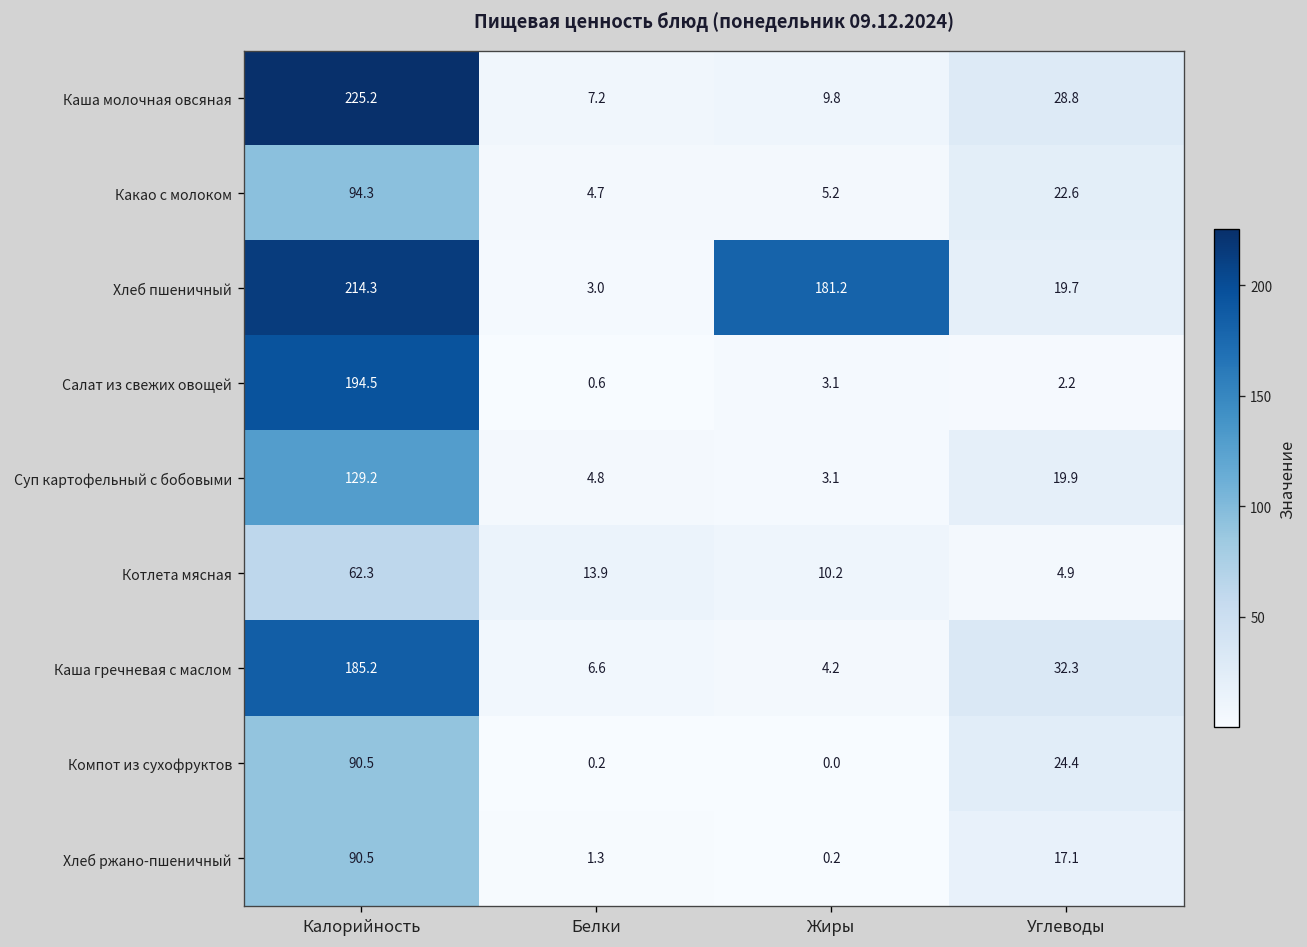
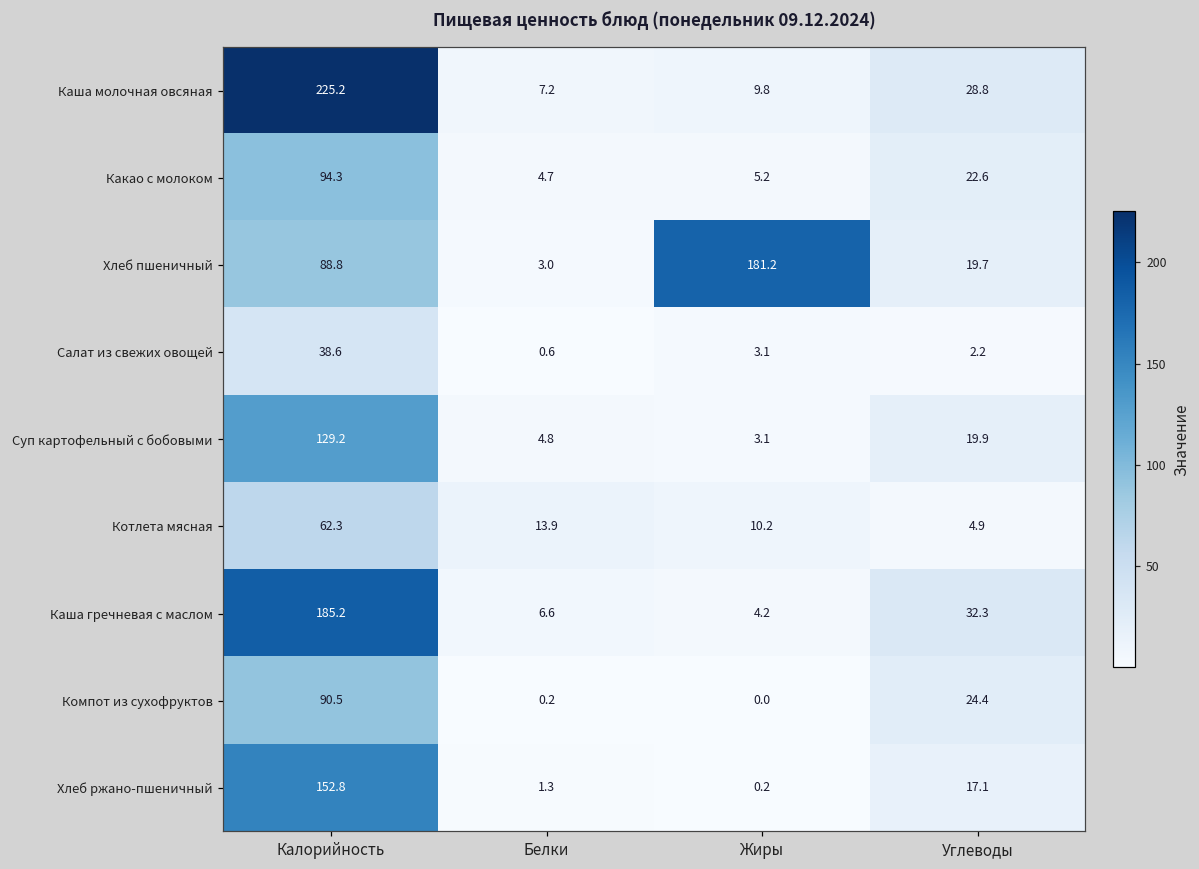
Хлеб пшеничный, Калорийность: 214.3 -> 88.8
Салат из свежих овощей, Калорийность: 194.5 -> 38.6
Хлеб ржано-пшеничный, Калорийность: 90.5 -> 152.8
